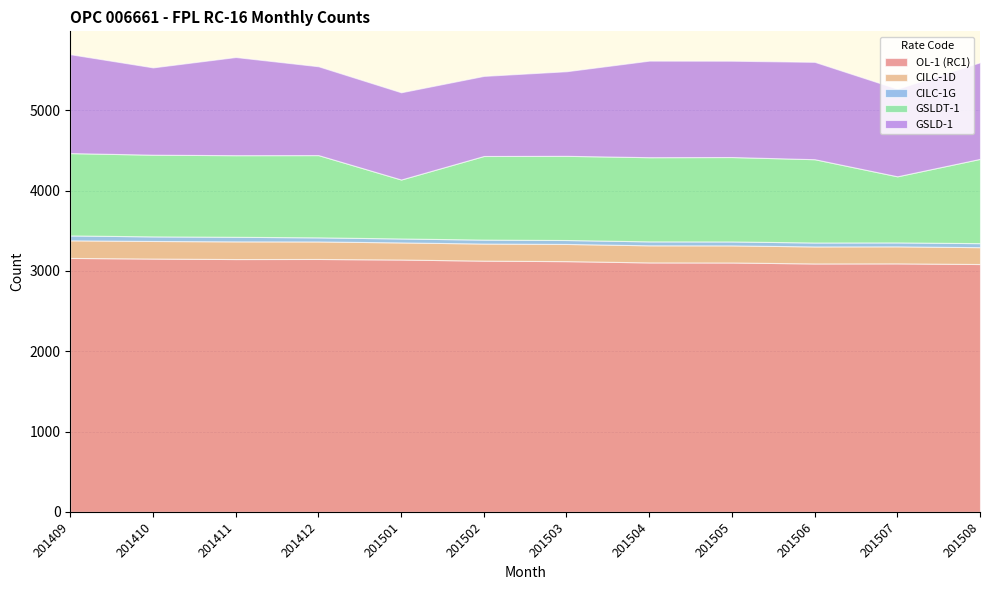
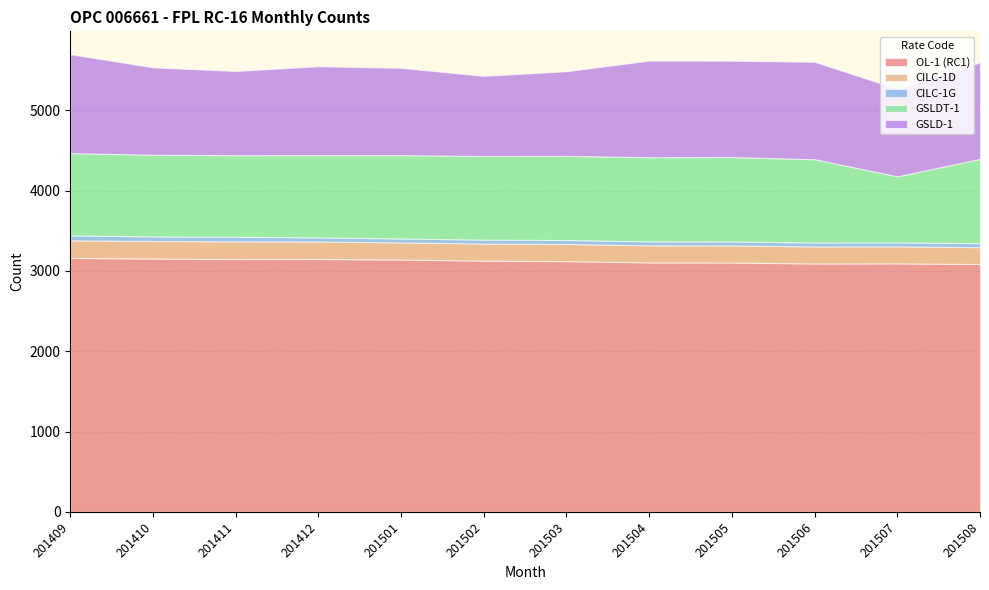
GSLD-1, 201411: 1200 -> 1000
GSLDT-1, 201501: 700 -> 1000
